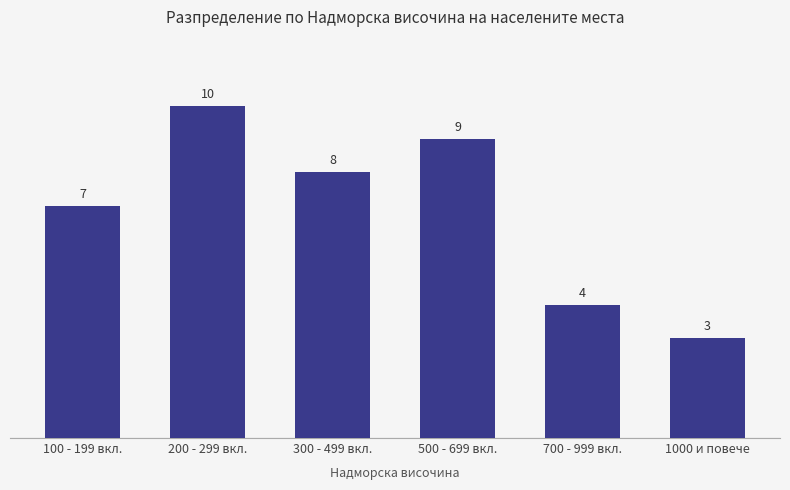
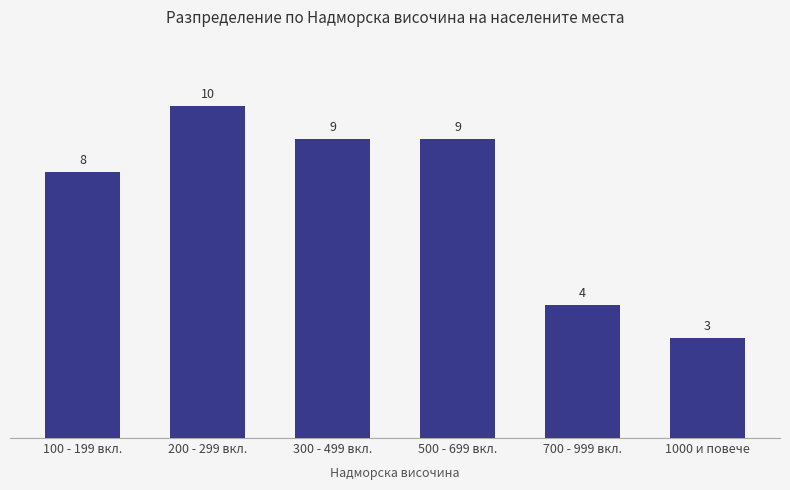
100 - 199 вкл.: 7 -> 8
300 - 499 вкл.: 8 -> 9
